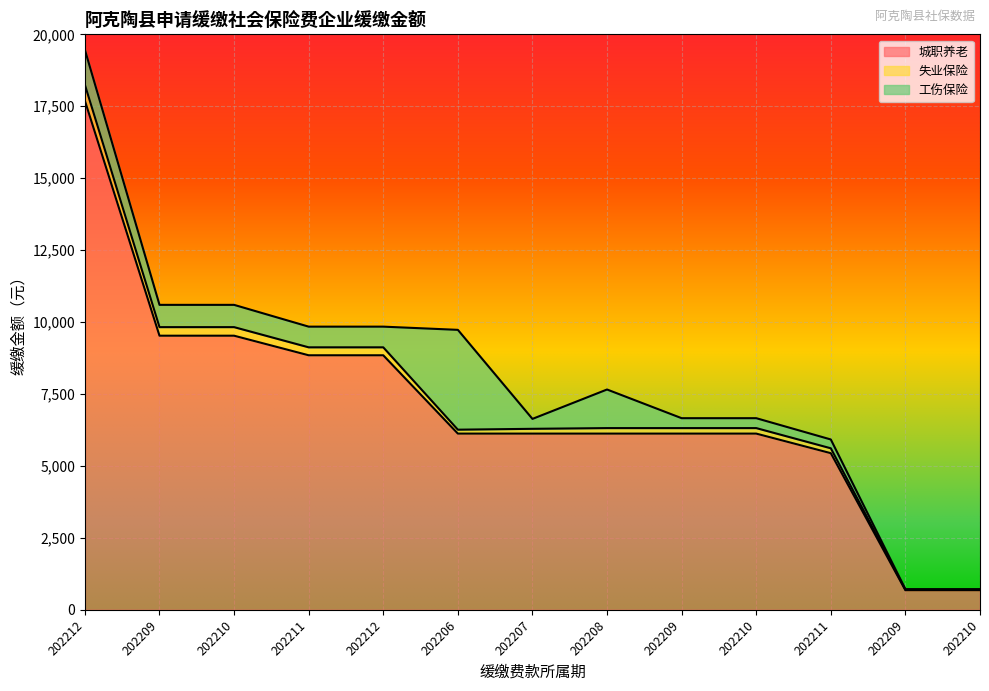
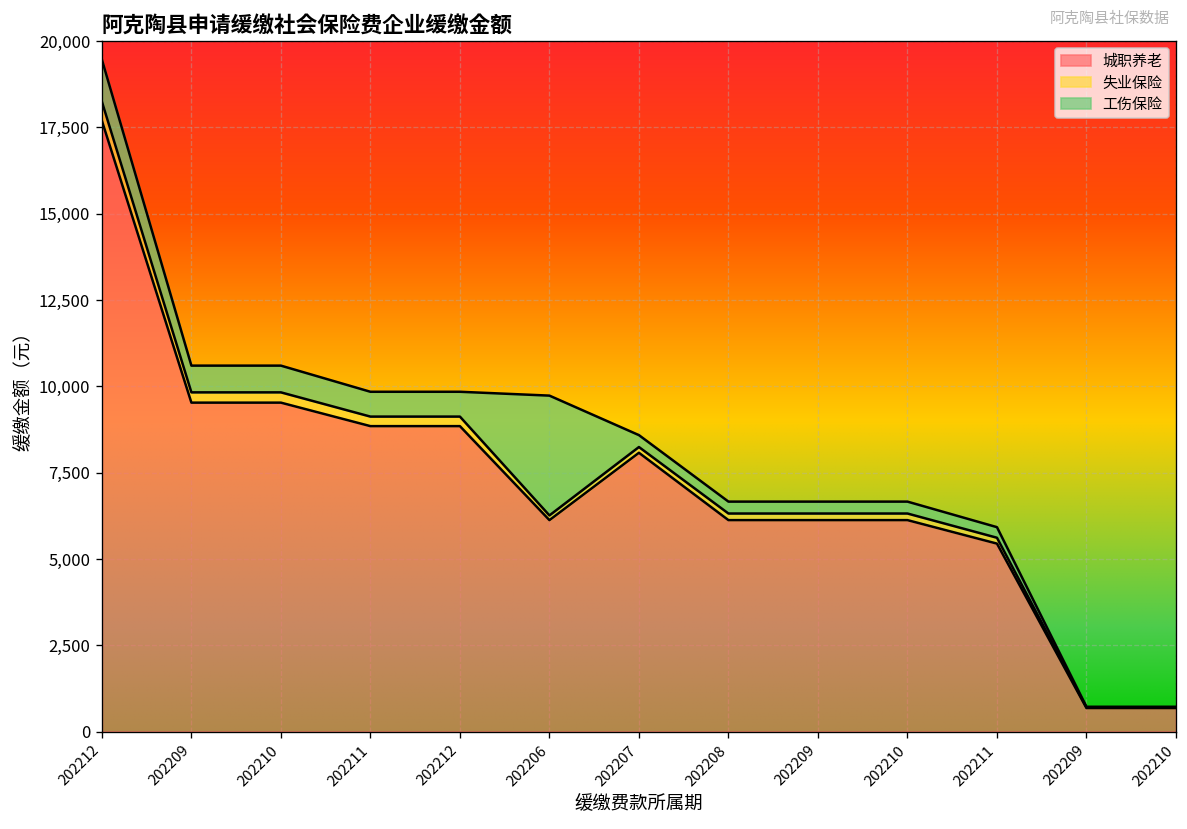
城职养老, 202207: 6,100 -> 8,100
工伤保险, 202208: 1,300 -> 300
